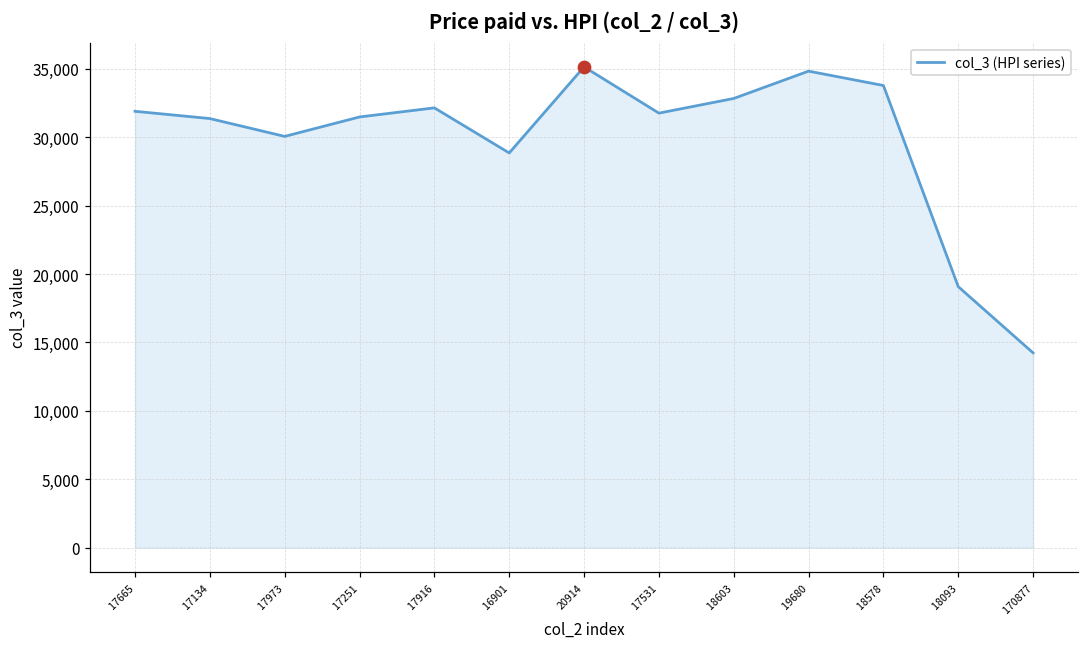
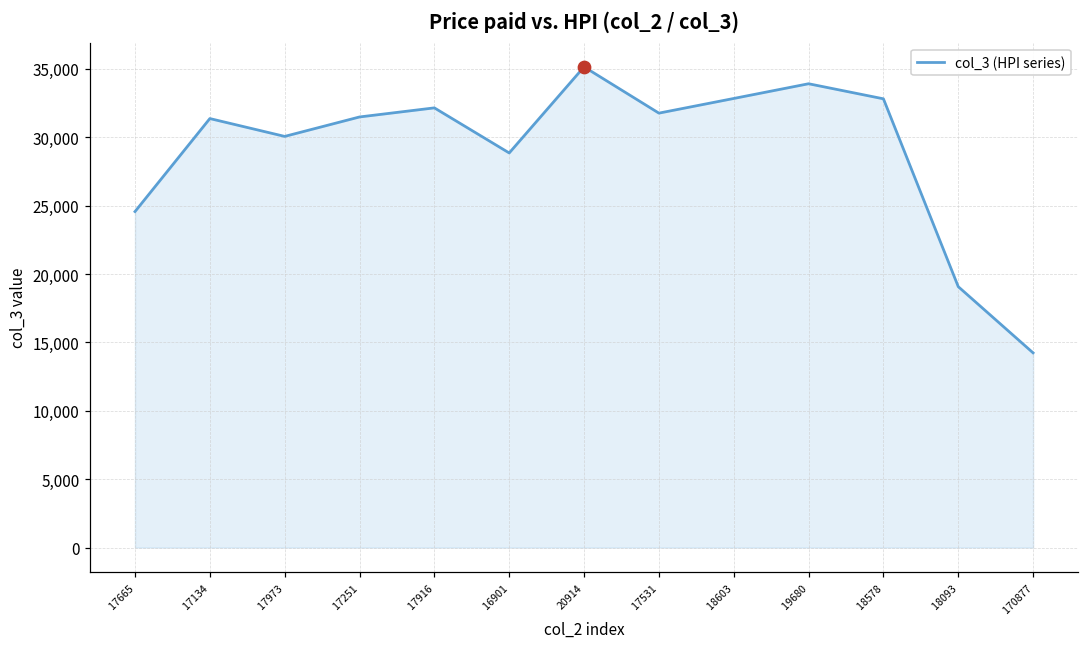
col_3 (HPI series), 17665: 31,900 -> 24,600
col_3 (HPI series), 19680: 34,800 -> 33,900
col_3 (HPI series), 18578: 33,800 -> 32,800
